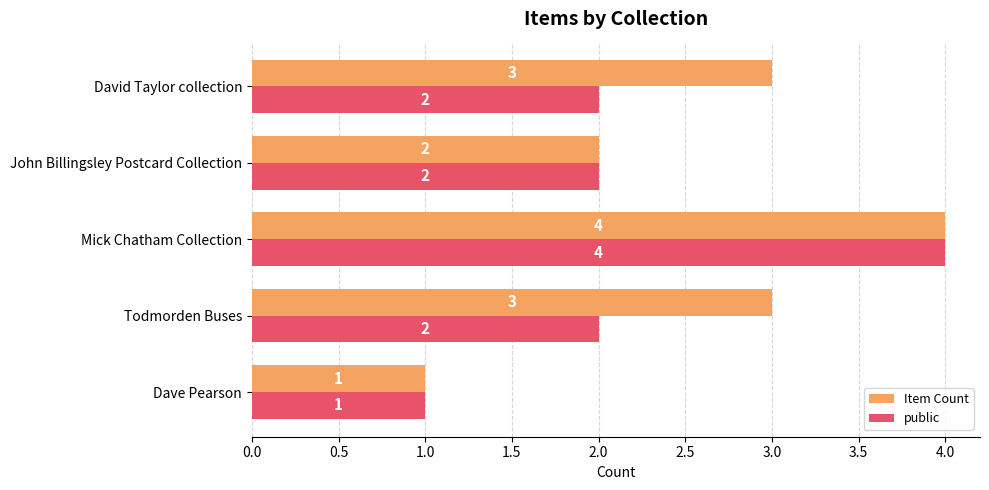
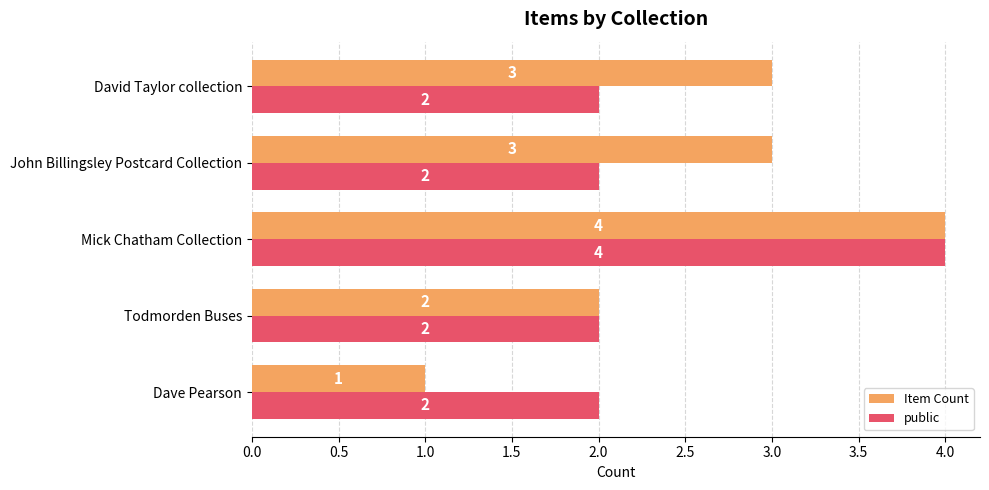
Item Count, John Billingsley Postcard Collection: 2 -> 3
Item Count, Todmorden Buses: 3 -> 2
public, Dave Pearson: 1 -> 2
